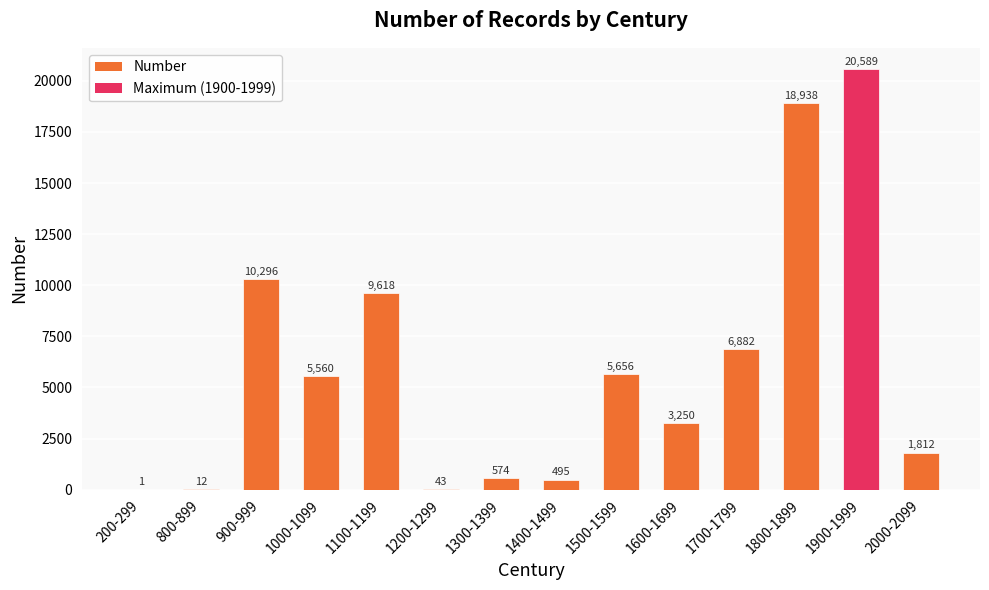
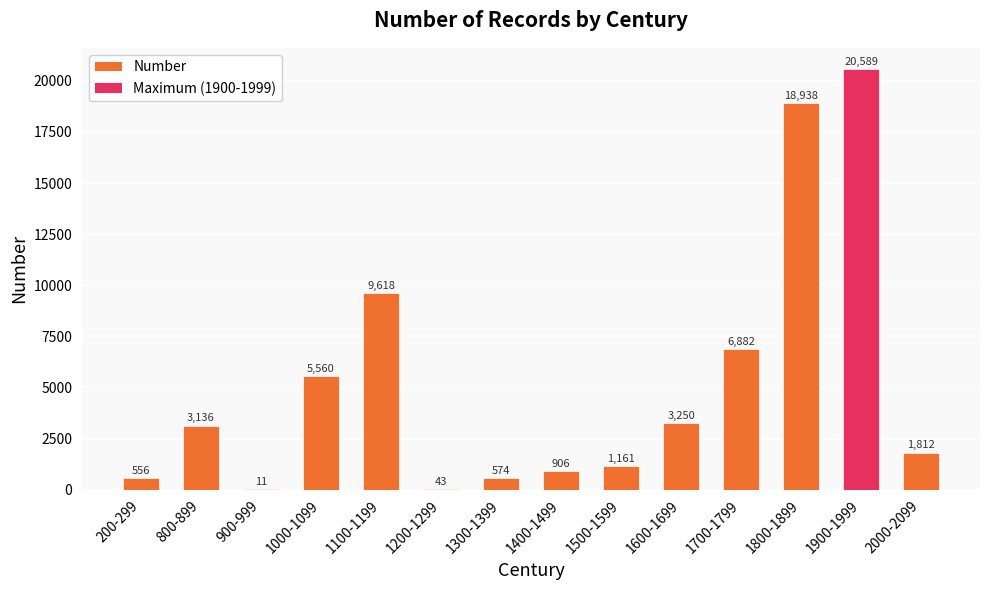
200-299: 1 -> 556
800-899: 12 -> 3,136
900-999: 10,296 -> 11
1400-1499: 495 -> 906
1500-1599: 5,656 -> 1,161
